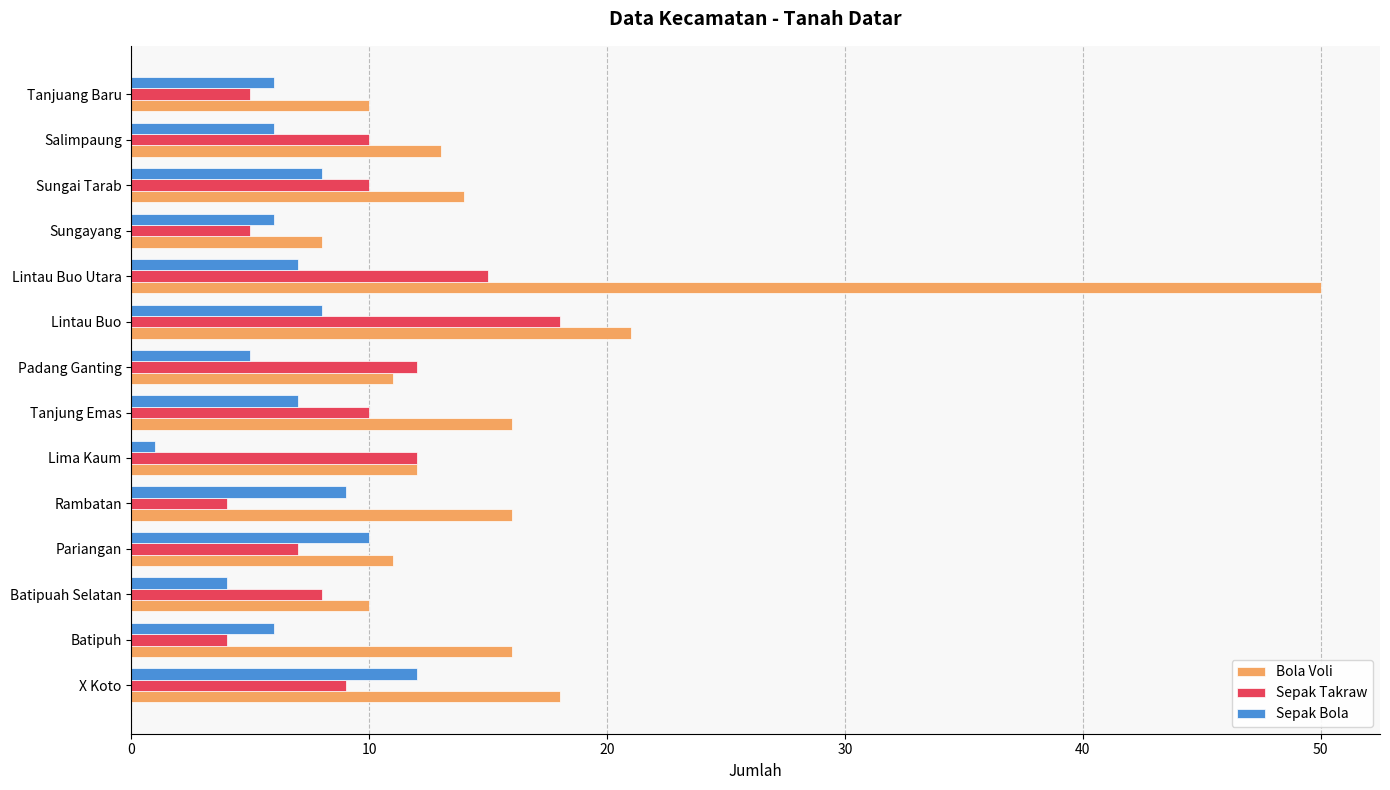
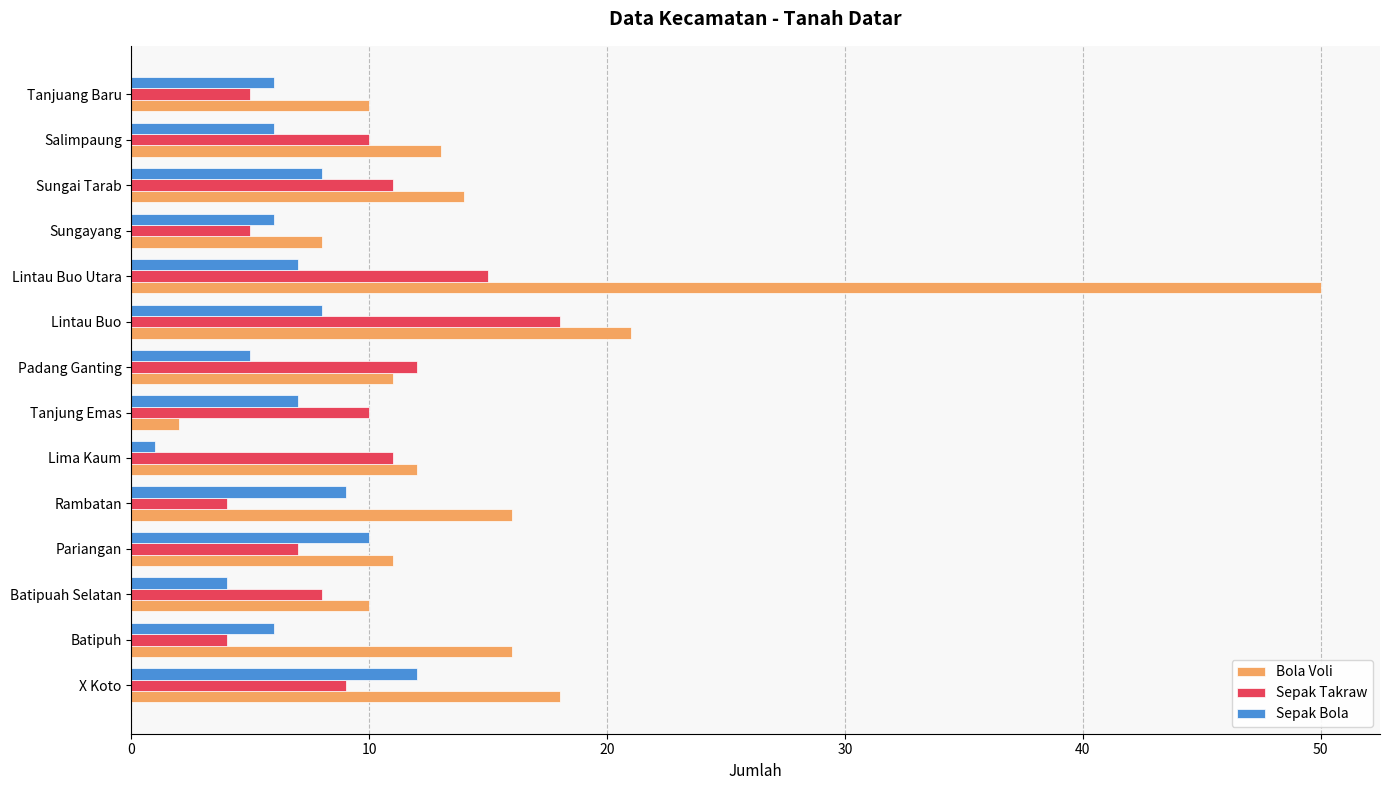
Sepak Takraw, Sungai Tarab: 10 -> 11
Bola Voli, Tanjung Emas: 16 -> 2
Sepak Takraw, Lima Kaum: 12 -> 11
